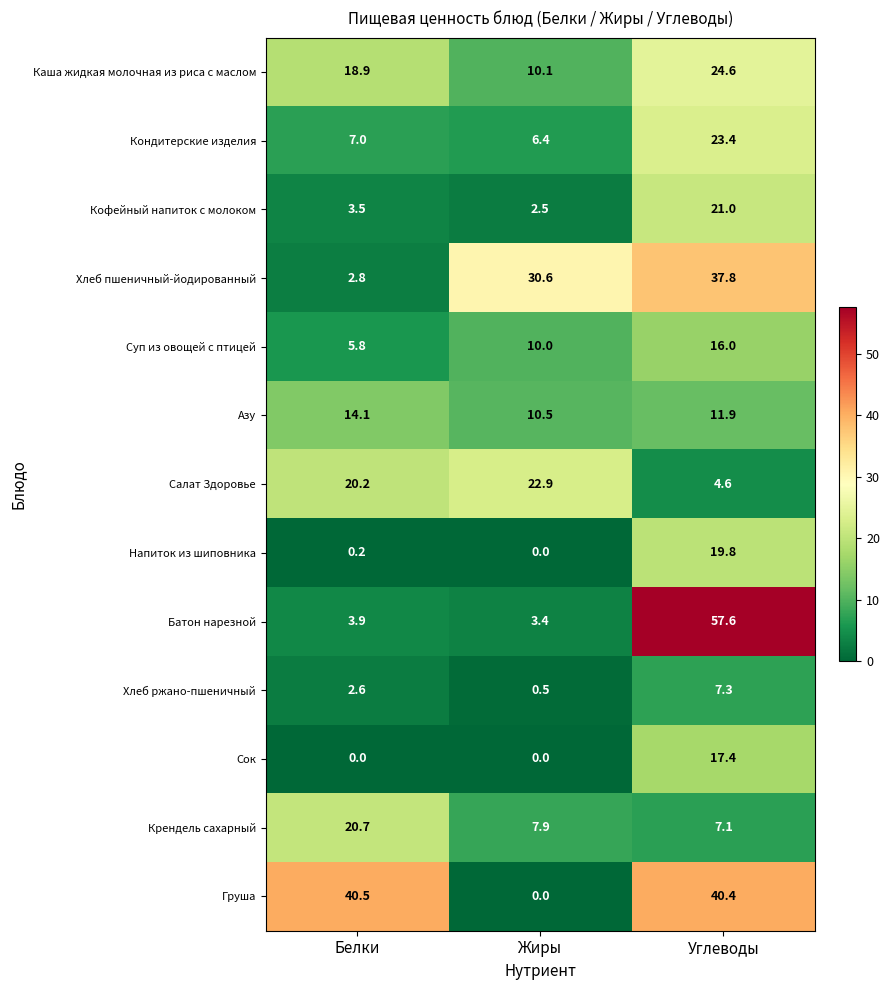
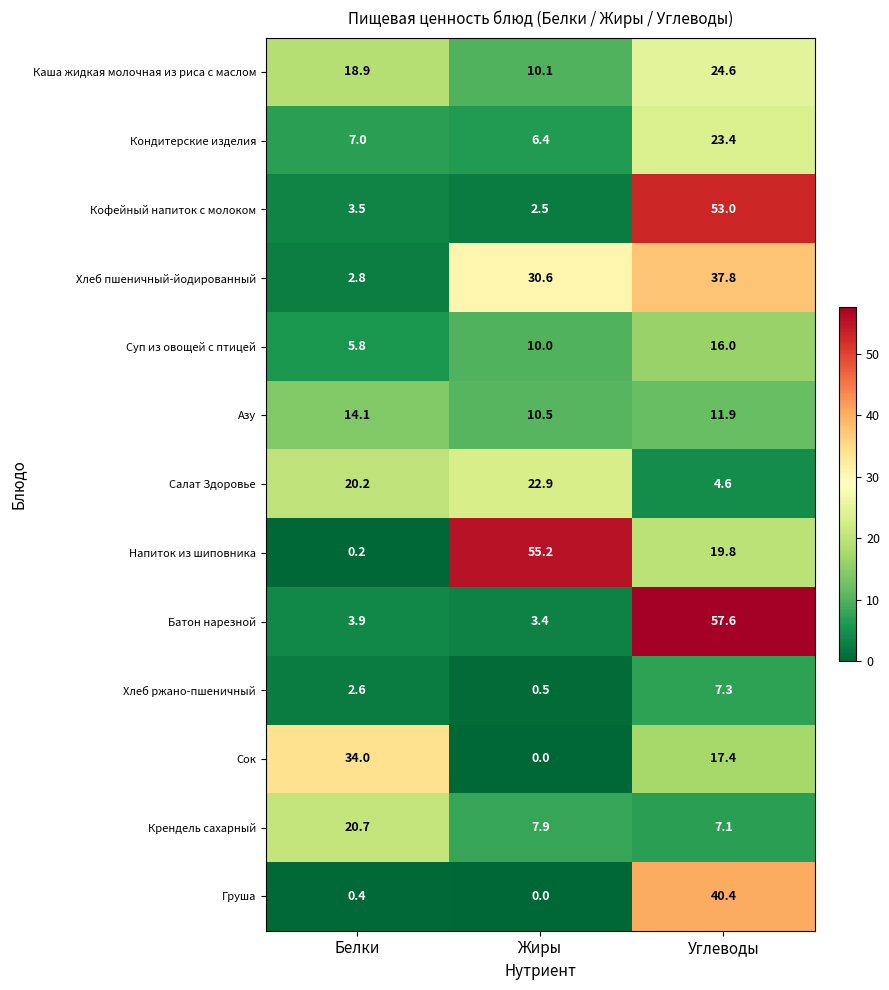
Кофейный напиток с молоком, Углеводы: 21.0 -> 53.0
Напиток из шиповника, Жиры: 0.0 -> 55.2
Сок, Белки: 0.0 -> 34.0
Груша, Белки: 40.5 -> 0.4
